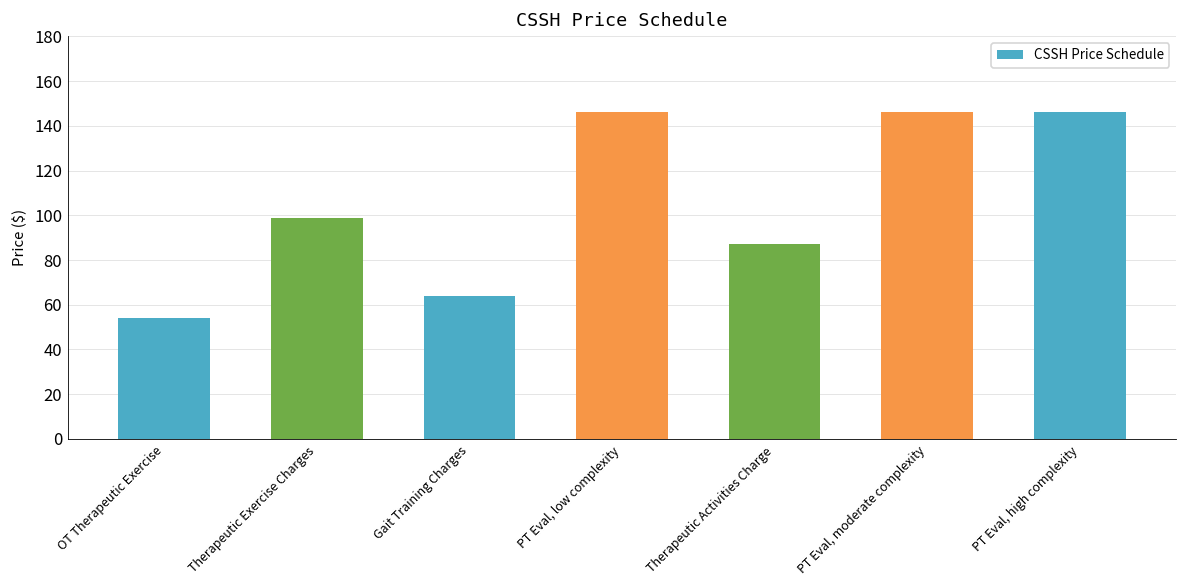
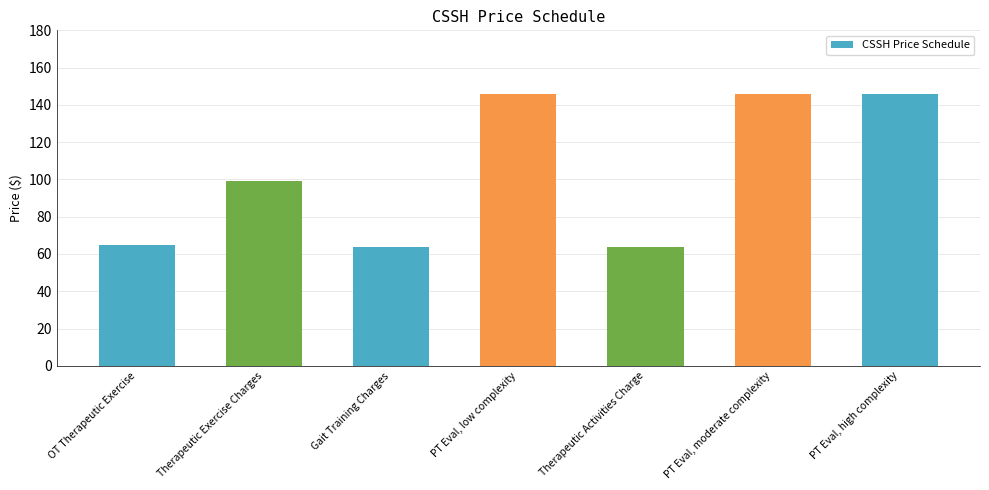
OT Therapeutic Exercise: 54 -> 65
Therapeutic Activities Charge: 87 -> 64
